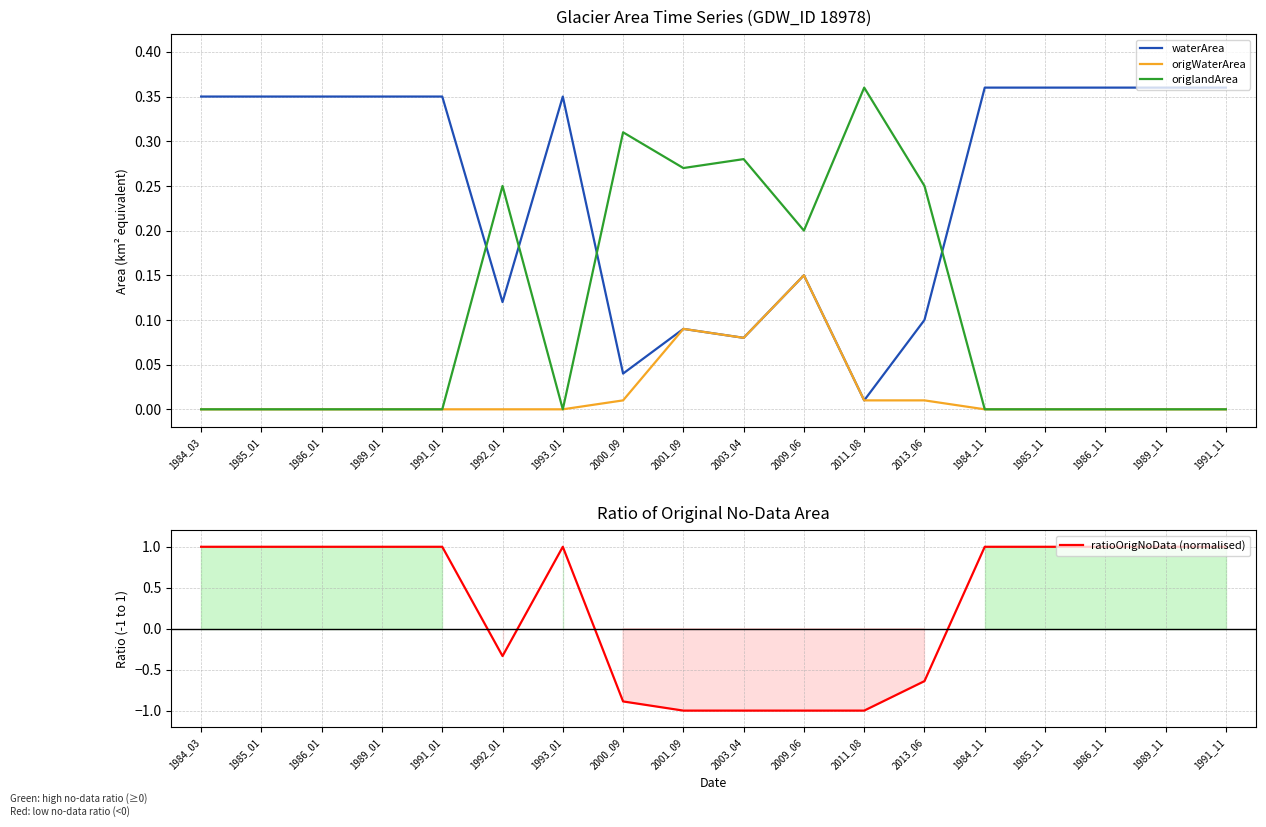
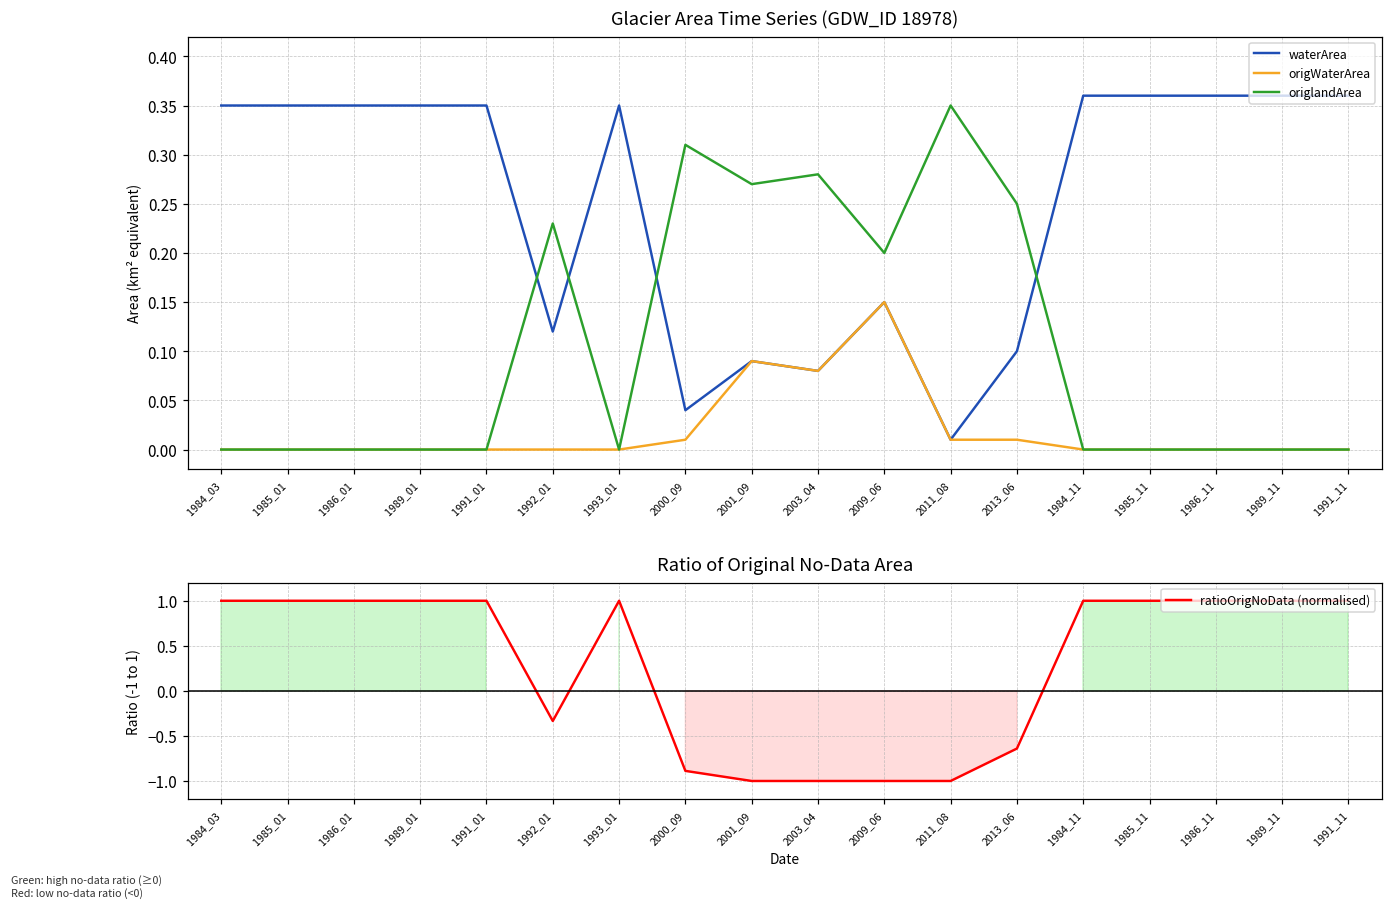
Glacier Area Time Series (GDW_ID 18978), origlandArea, 1992_01: 0.25 -> 0.23
Glacier Area Time Series (GDW_ID 18978), origlandArea, 2011_08: 0.36 -> 0.35
